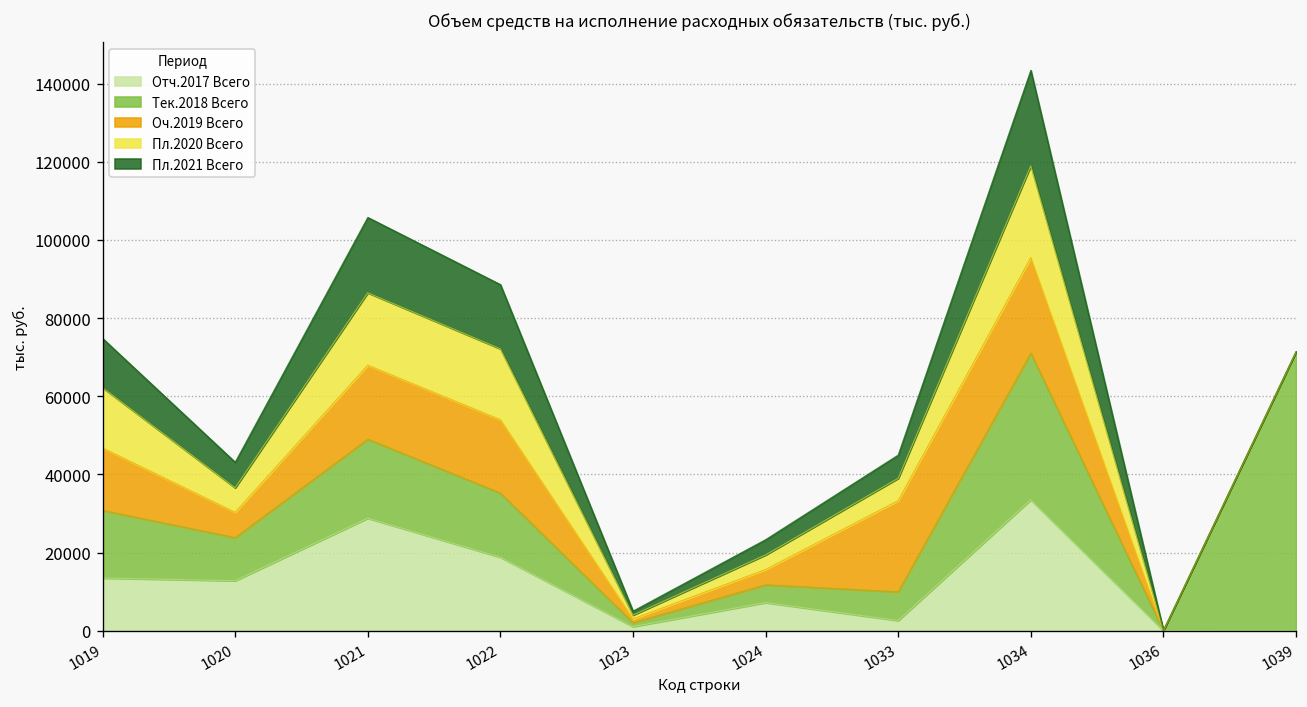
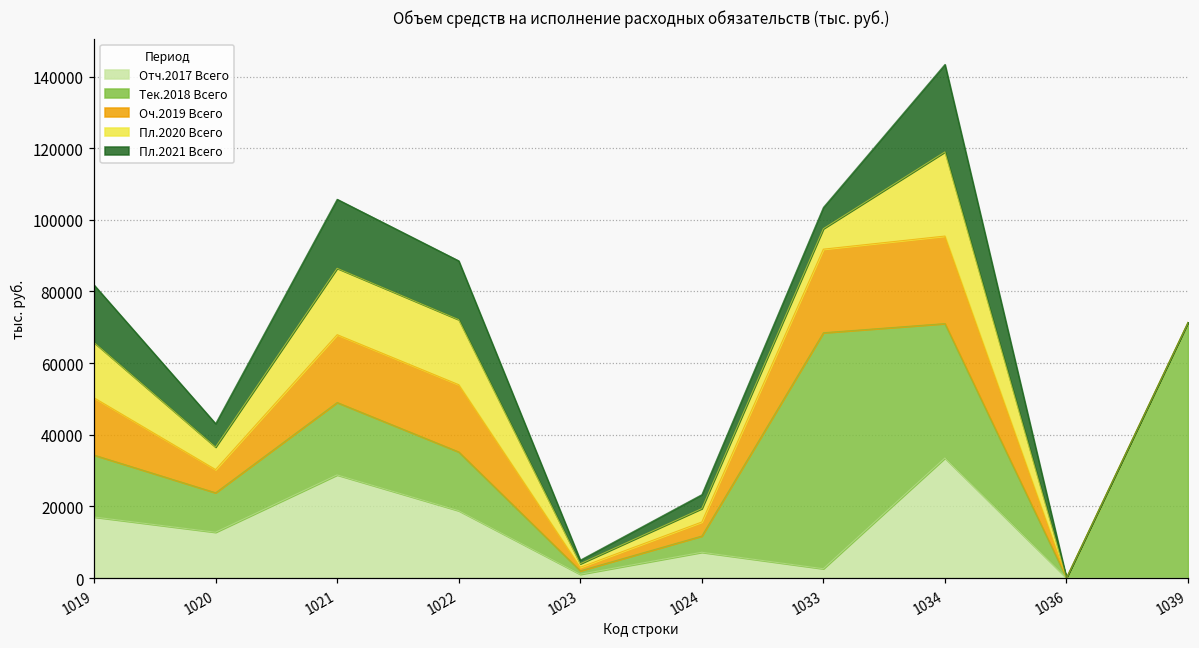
Отч.2017 Всего, 1019: 13000 -> 17000
Пл.2021 Всего, 1019: 13000 -> 16000
Тек.2018 Всего, 1033: 7000 -> 66000
